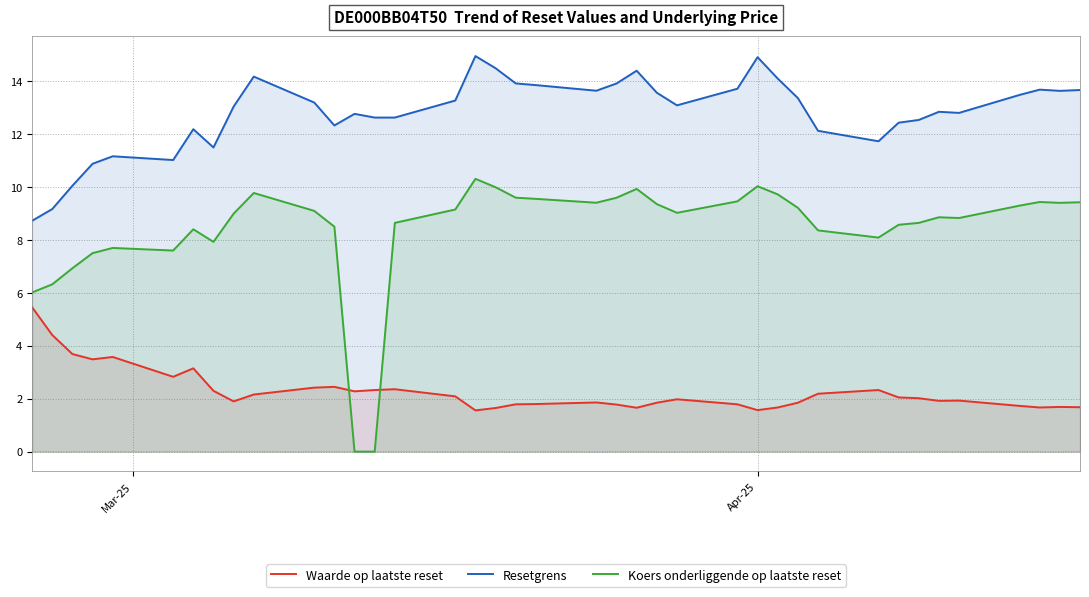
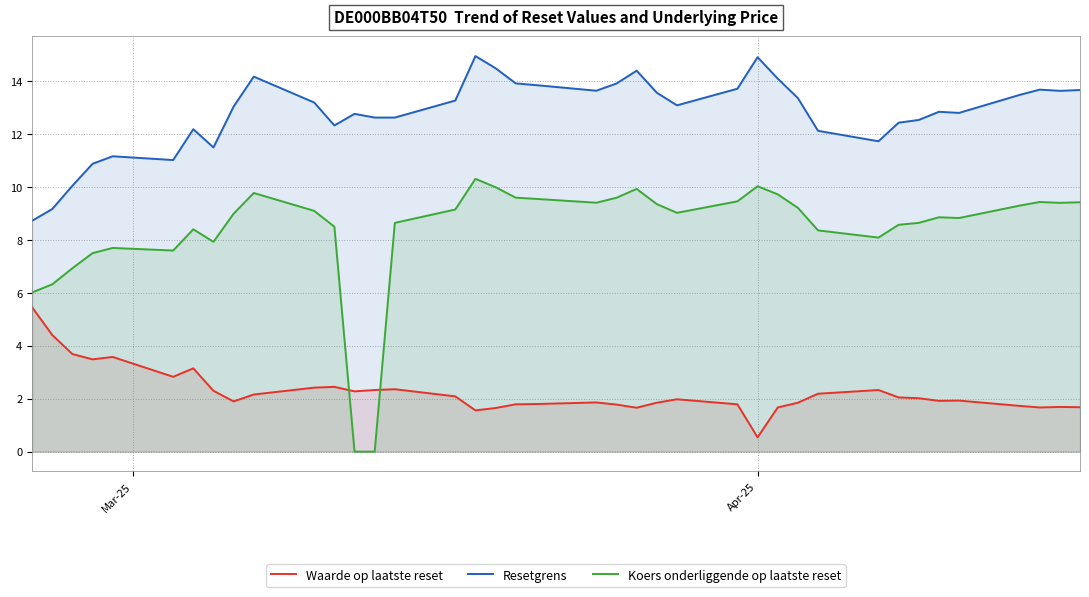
Waarde op laatste reset, Apr-25: 1.6 -> 0.5
